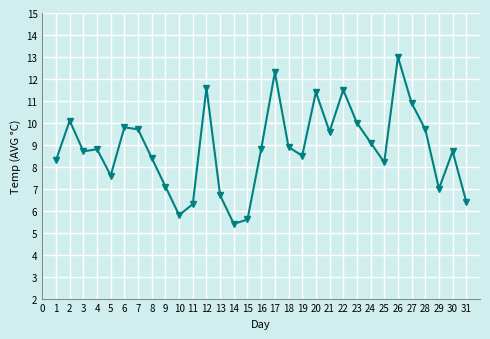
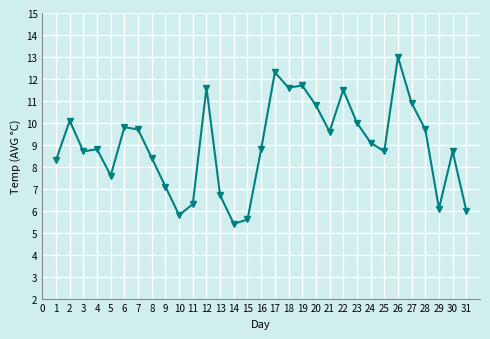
18: 8.9 -> 11.6
19: 8.5 -> 11.7
20: 11.4 -> 10.8
25: 8.2 -> 8.7
29: 7.0 -> 6.1
31: 6.4 -> 6.0
